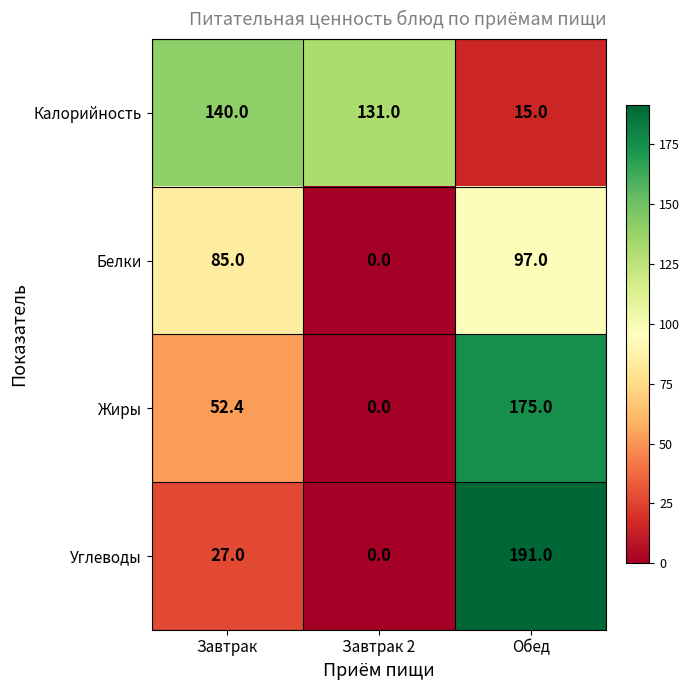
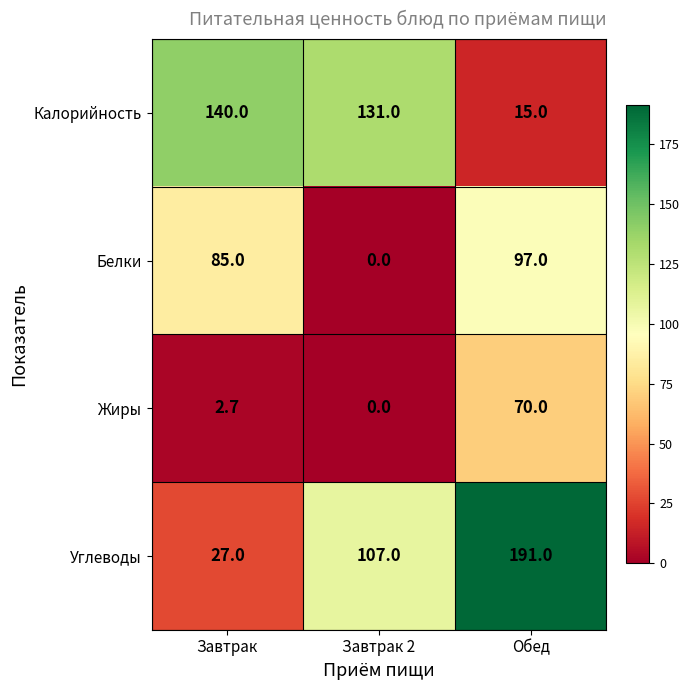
Жиры, Завтрак: 52.4 -> 2.7
Жиры, Обед: 175.0 -> 70.0
Углеводы, Завтрак 2: 0.0 -> 107.0
